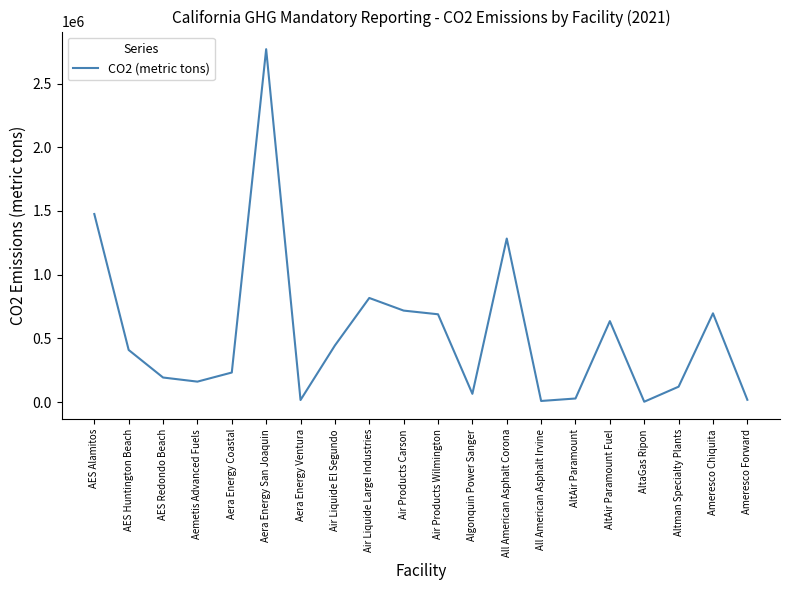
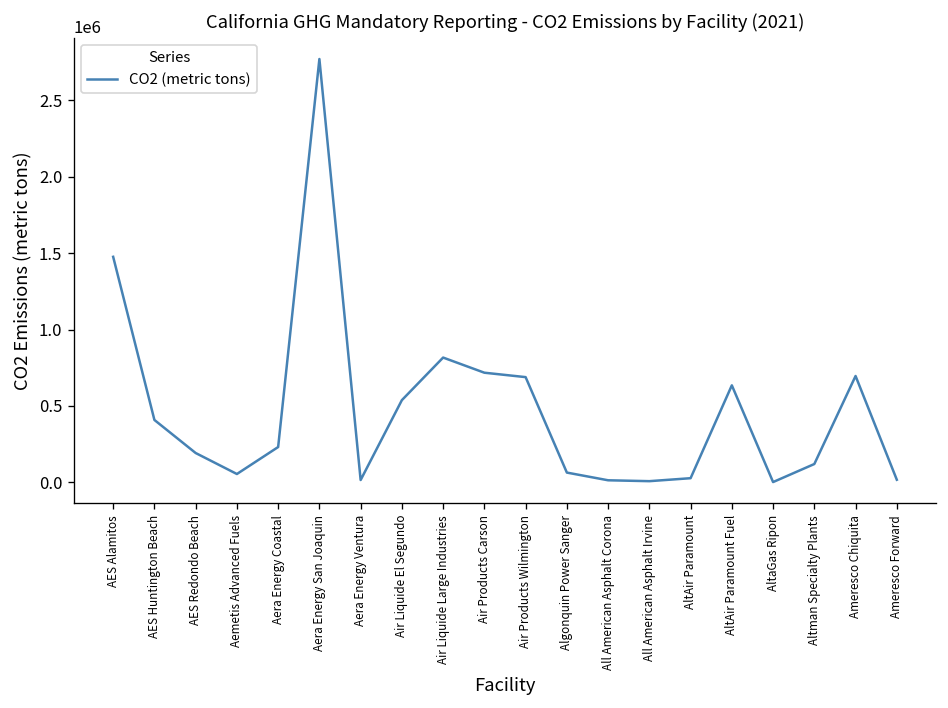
Aemetis Advanced Fuels: 160000 -> 60000
Air Liquide El Segundo: 440000 -> 540000
All American Asphalt Corona: 1280000 -> 10000
